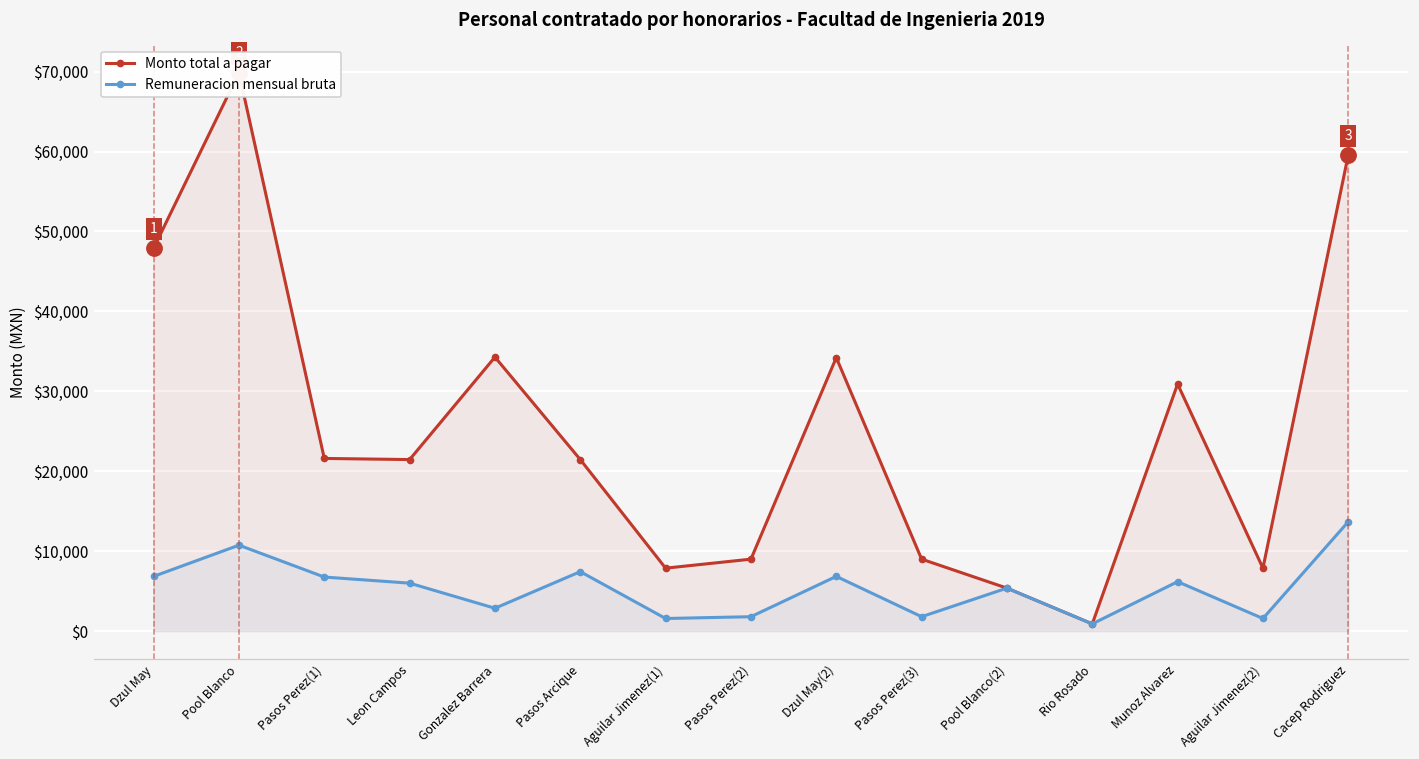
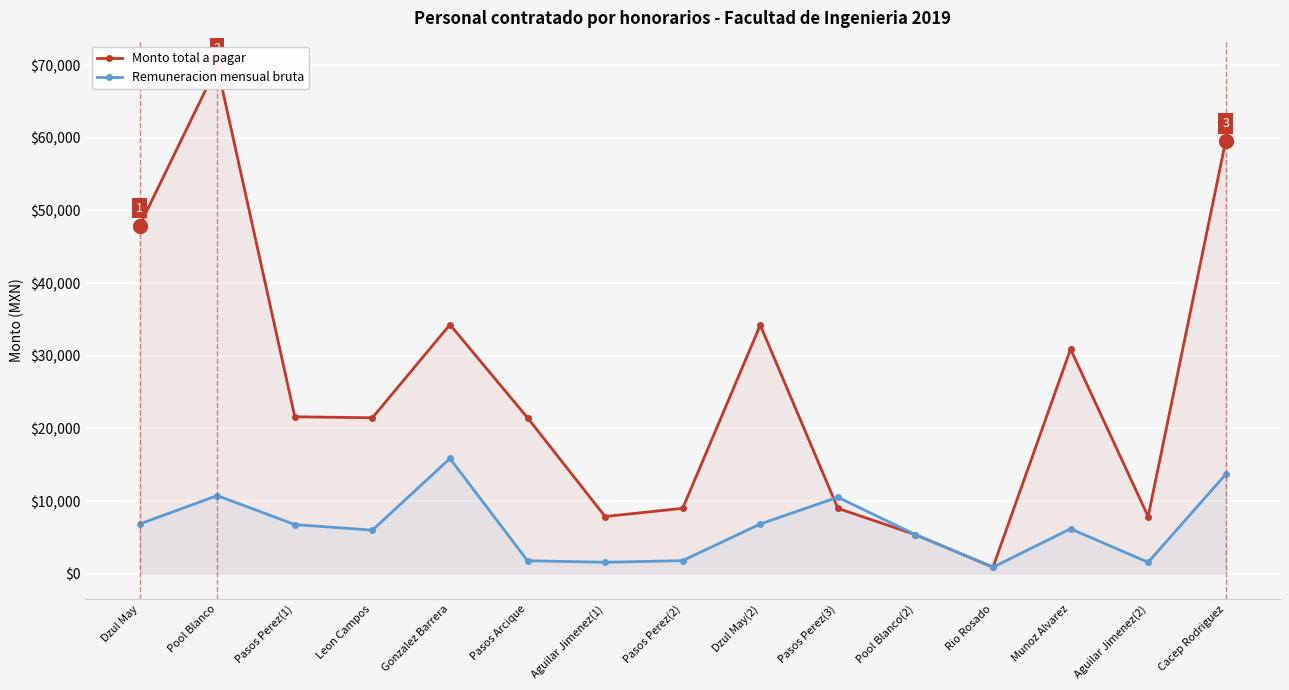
Remuneracion mensual bruta, Gonzalez Barrera: $3,000 -> $16,000
Remuneracion mensual bruta, Pasos Arcique: $7,000 -> $2,000
Remuneracion mensual bruta, Pasos Perez(3): $2,000 -> $11,000
